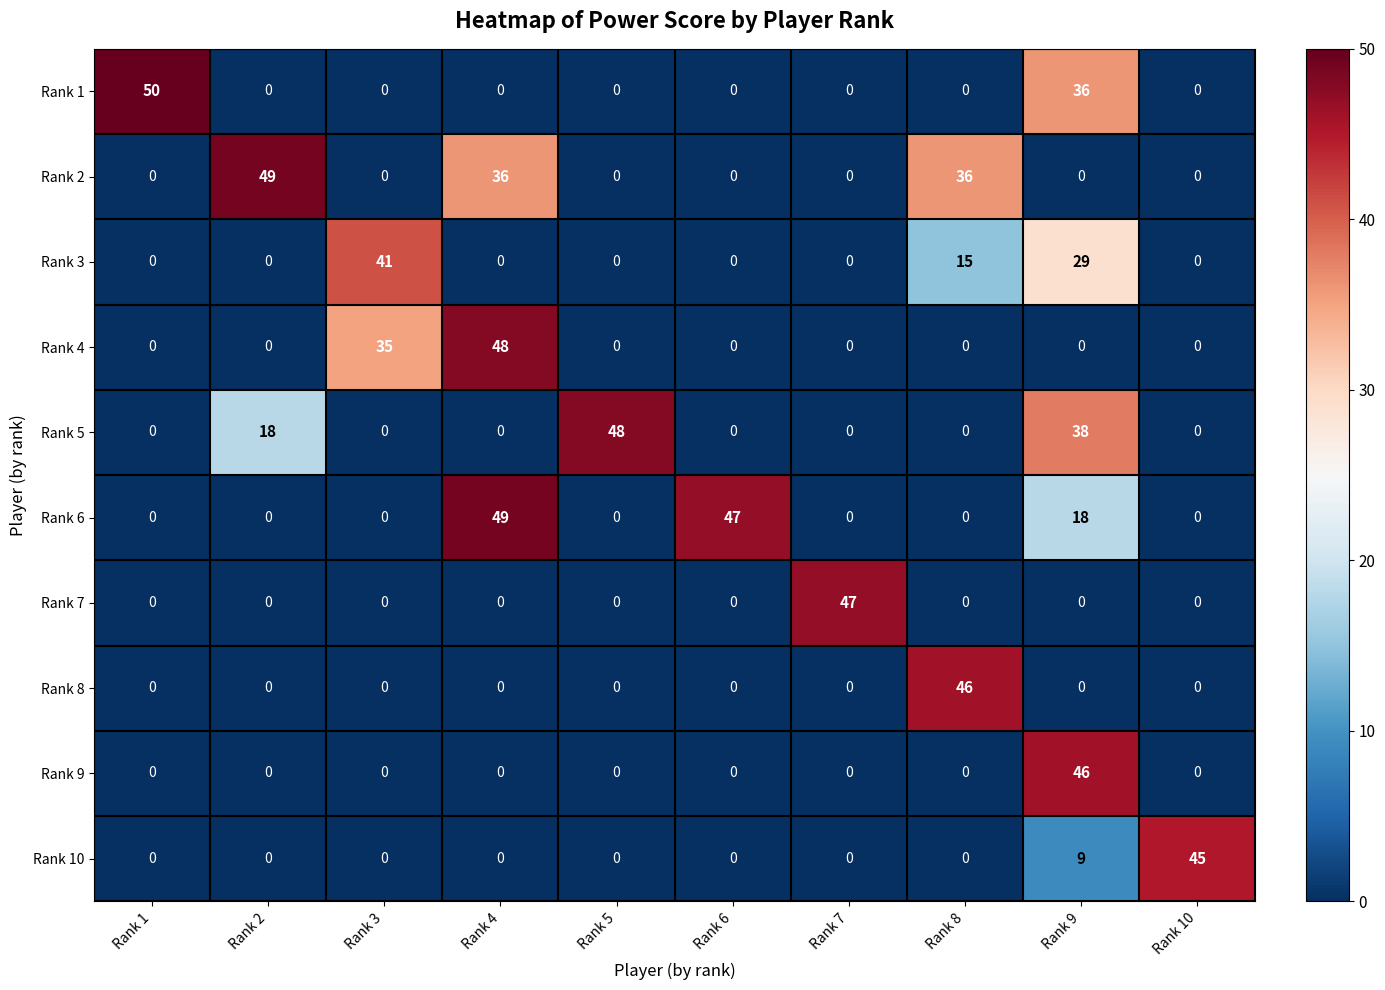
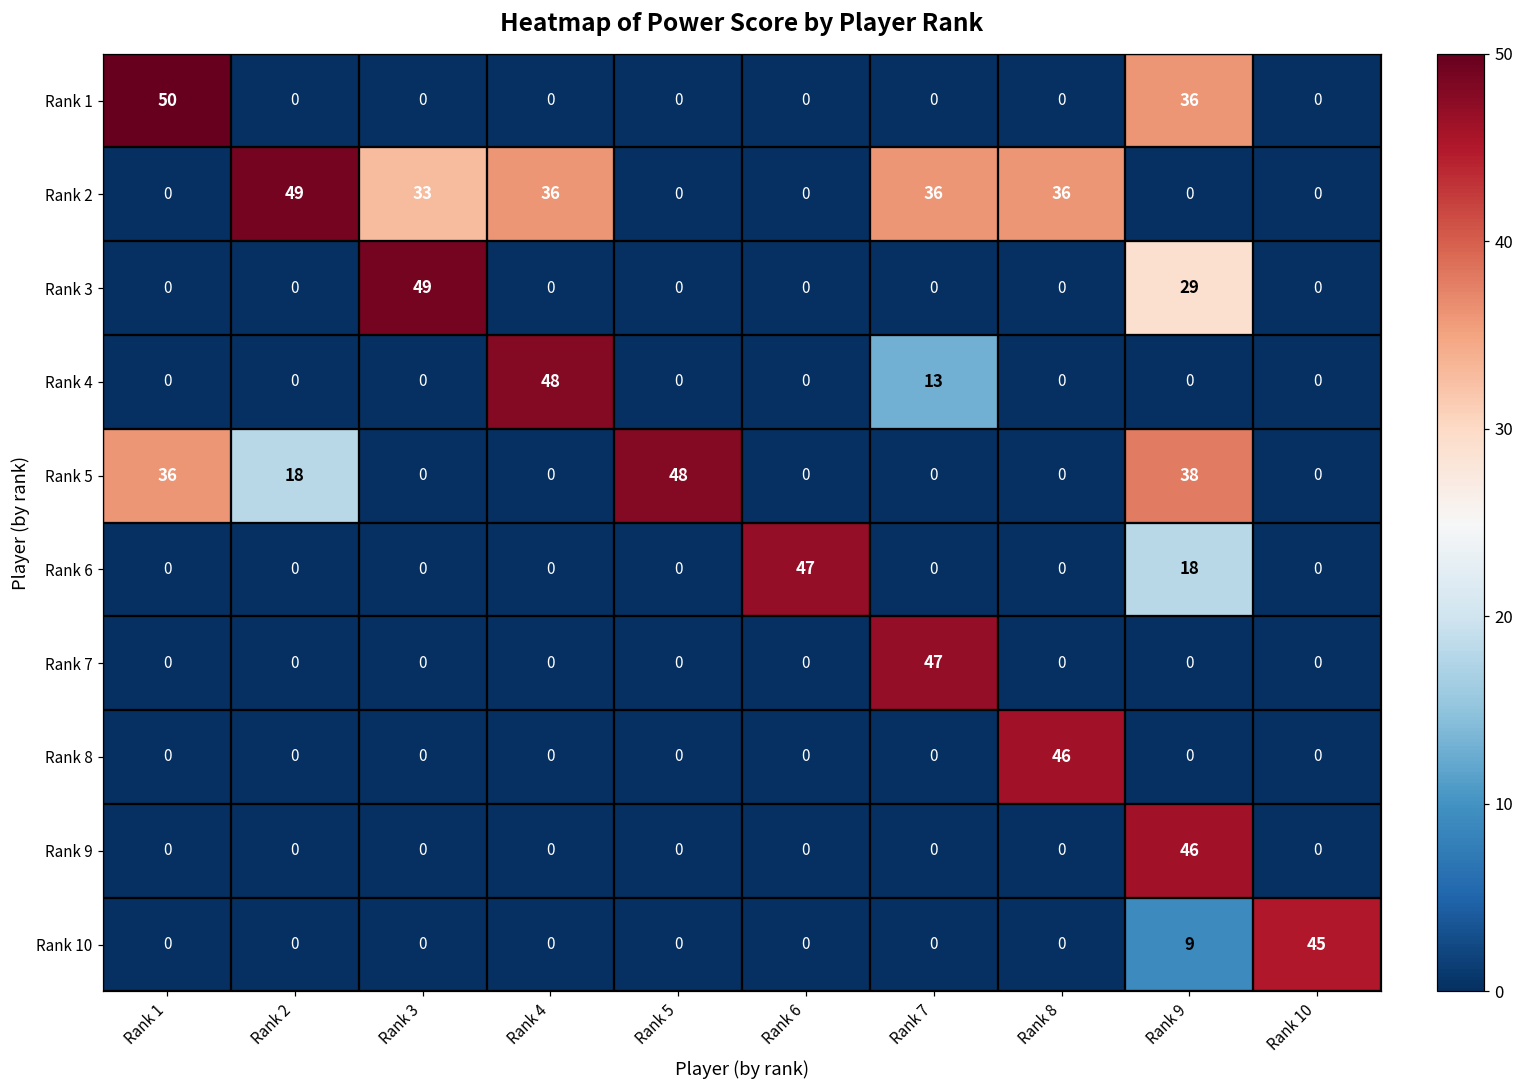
Rank 2, Rank 3: 0 -> 33
Rank 2, Rank 7: 0 -> 36
Rank 3, Rank 3: 41 -> 49
Rank 3, Rank 8: 15 -> 0
Rank 4, Rank 3: 35 -> 0
Rank 4, Rank 7: 0 -> 13
Rank 5, Rank 1: 0 -> 36
Rank 6, Rank 4: 49 -> 0
